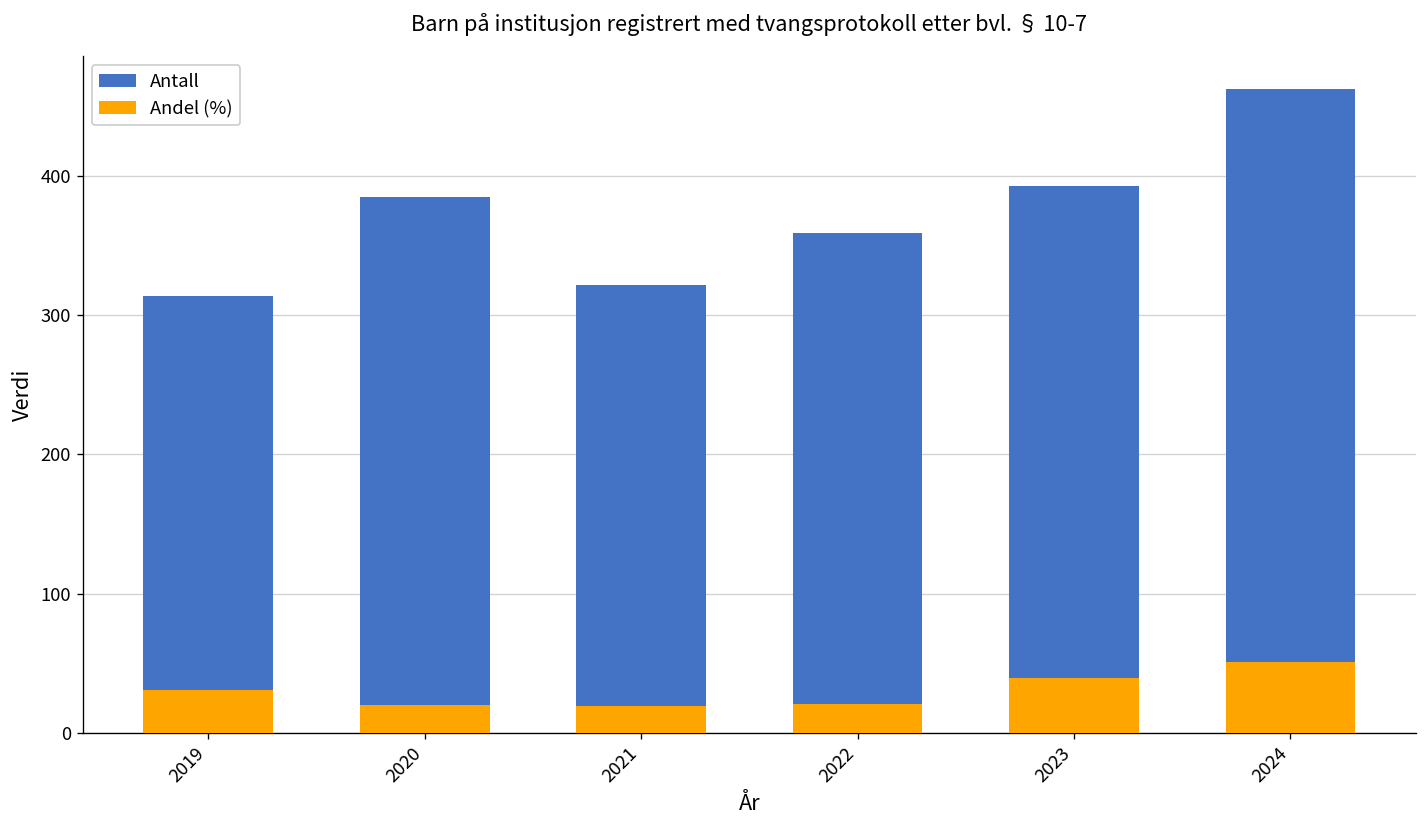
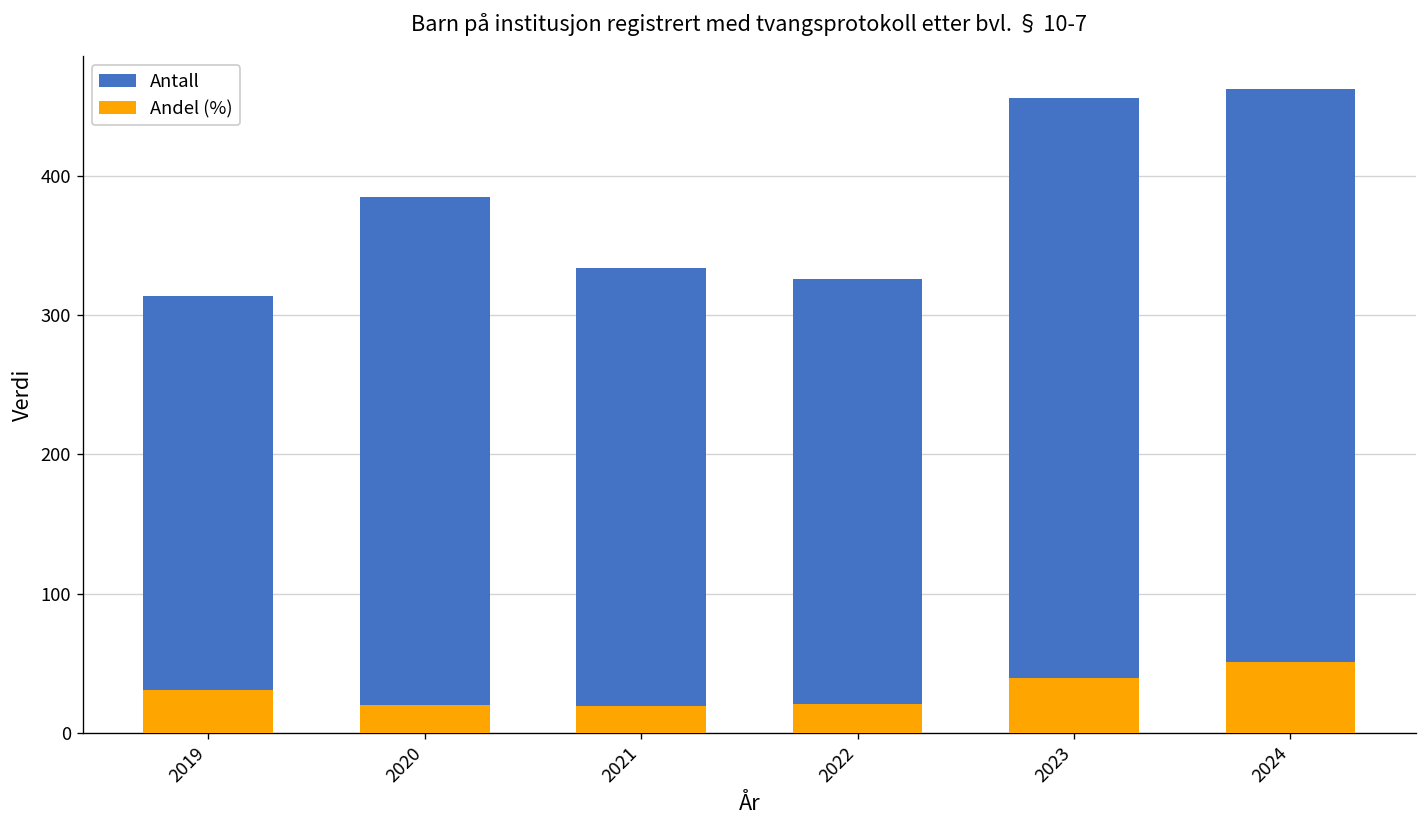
Antall, 2021: 322 -> 334
Antall, 2022: 359 -> 326
Antall, 2023: 393 -> 456
